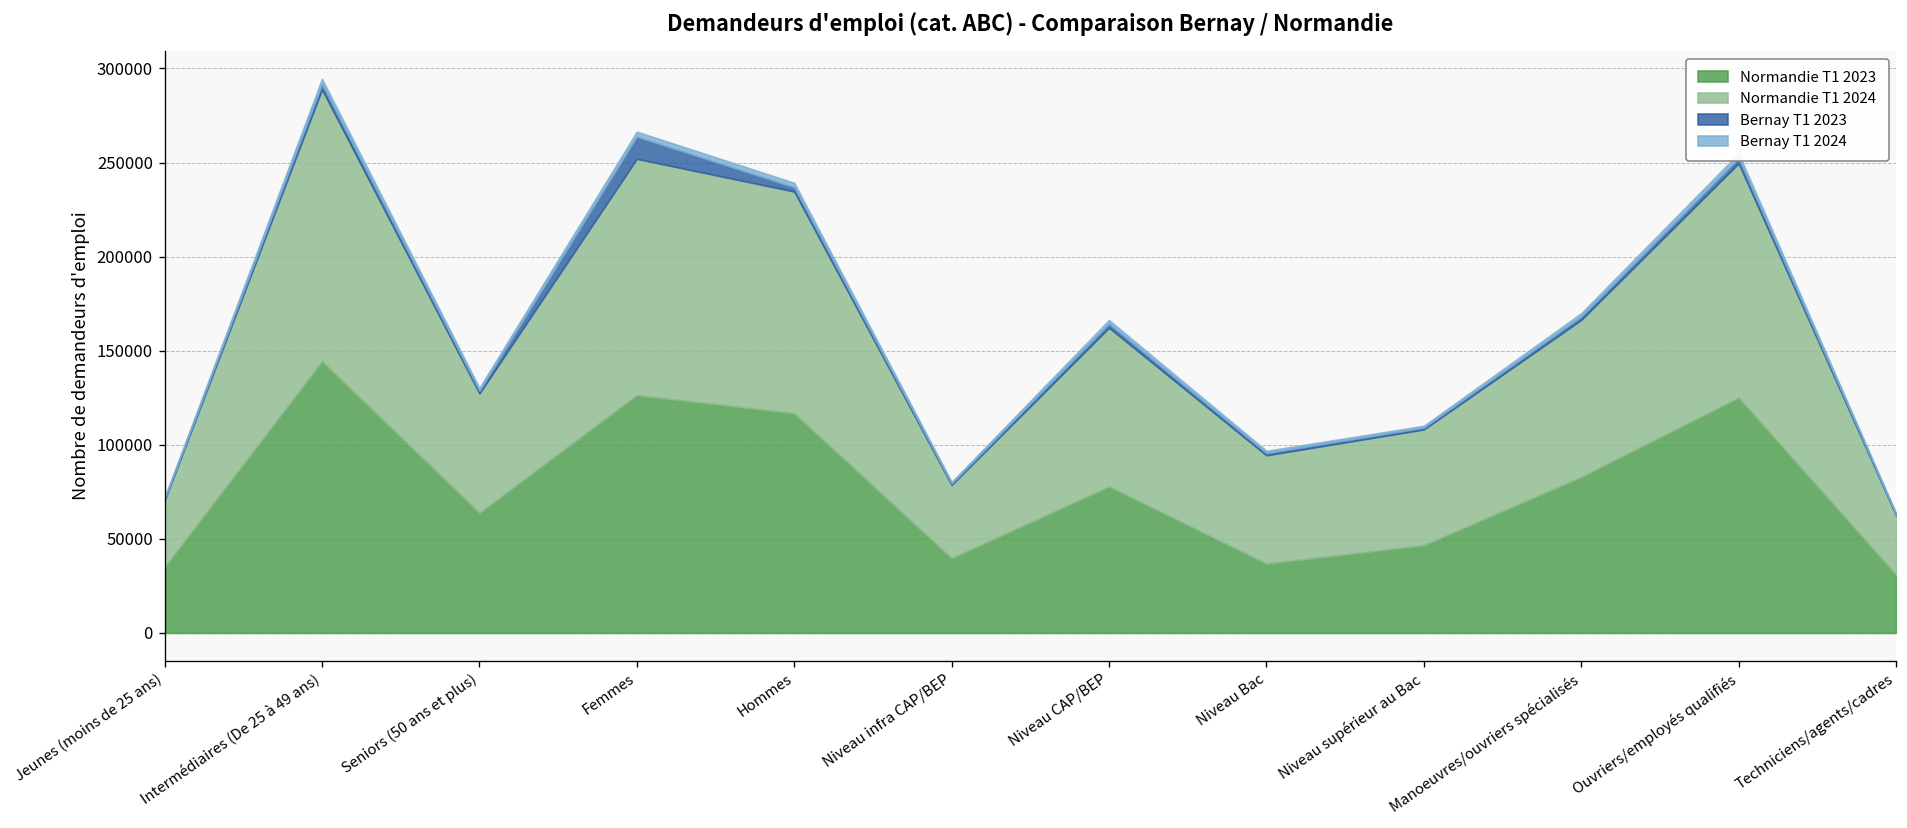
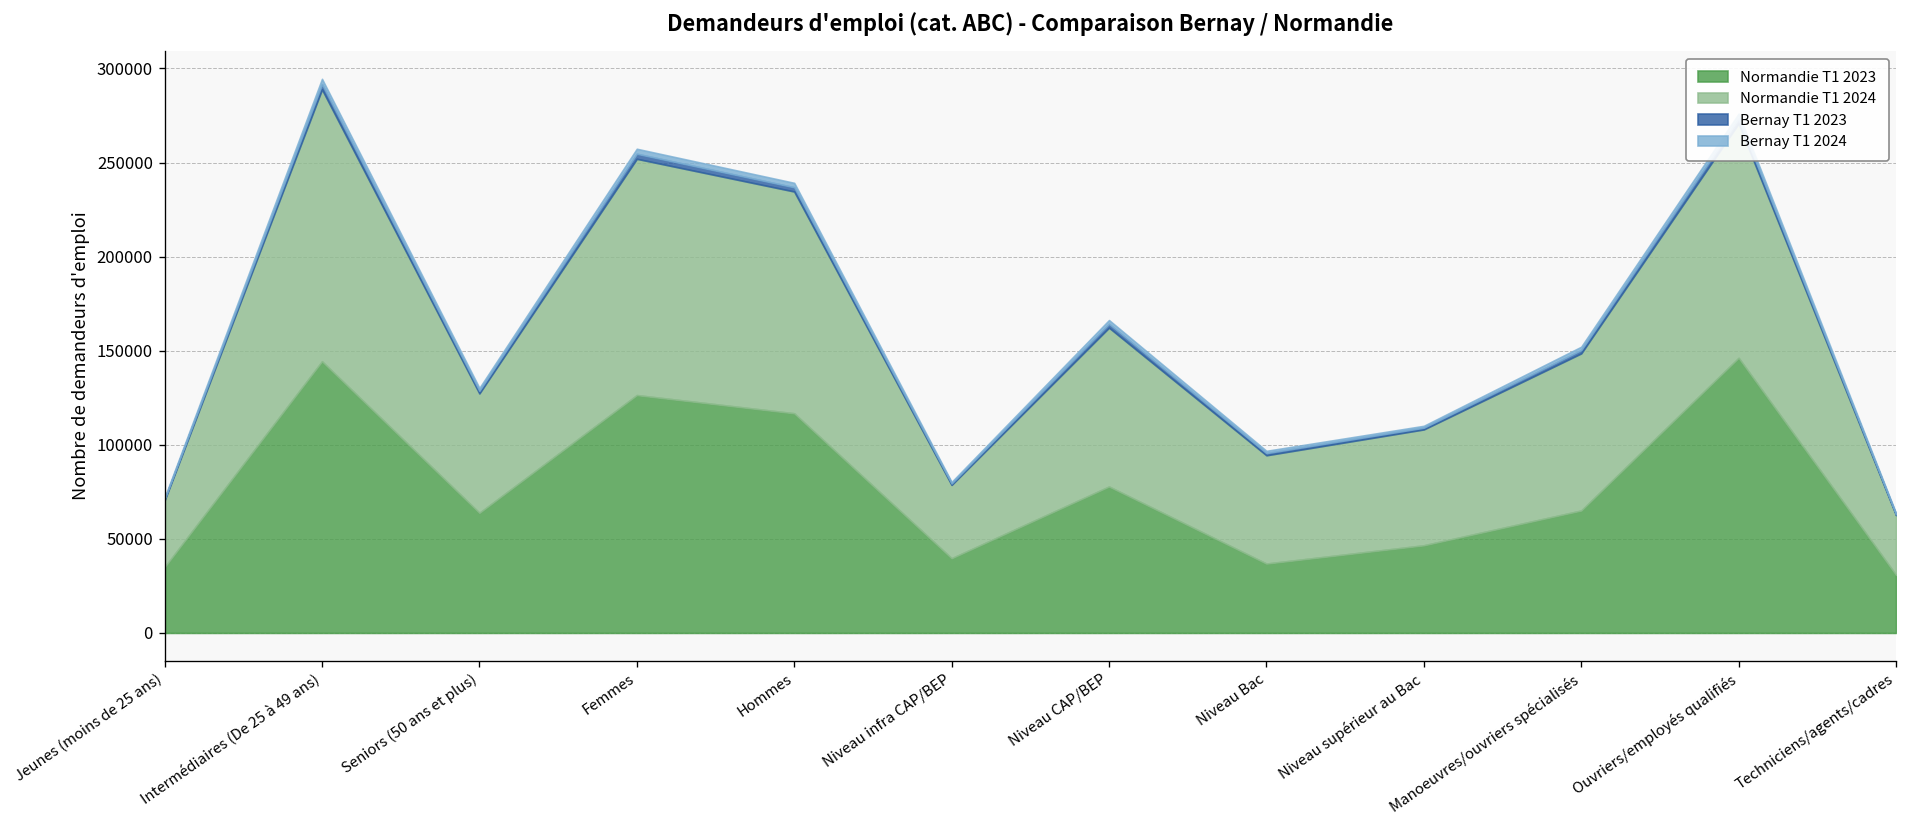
Bernay T1 2023, Femmes: 12000 -> 3000
Normandie T1 2023, Manoeuvres/ouvriers spécialisés: 83000 -> 65000
Normandie T1 2023, Ouvriers/employés qualifiés: 125000 -> 146000
